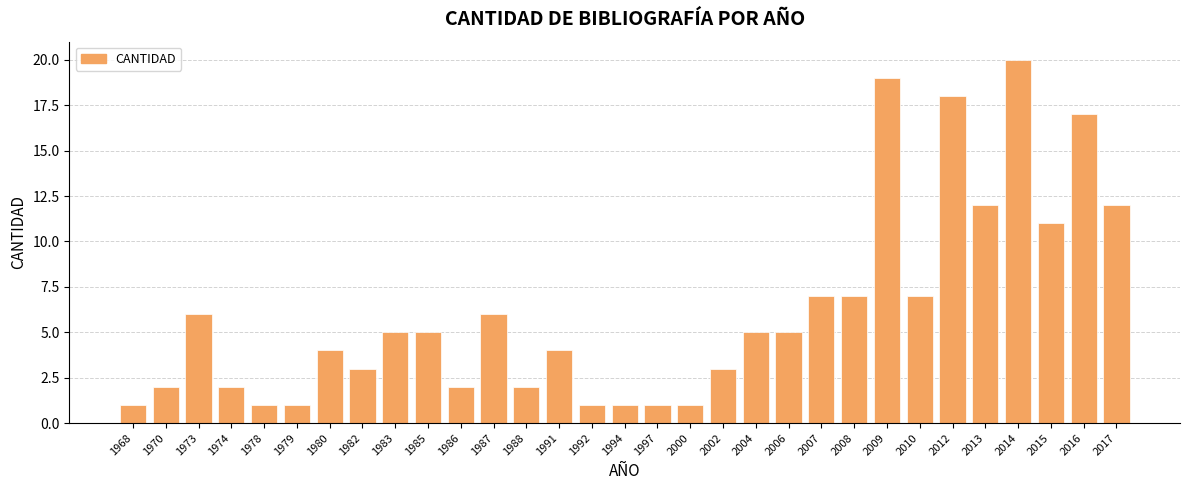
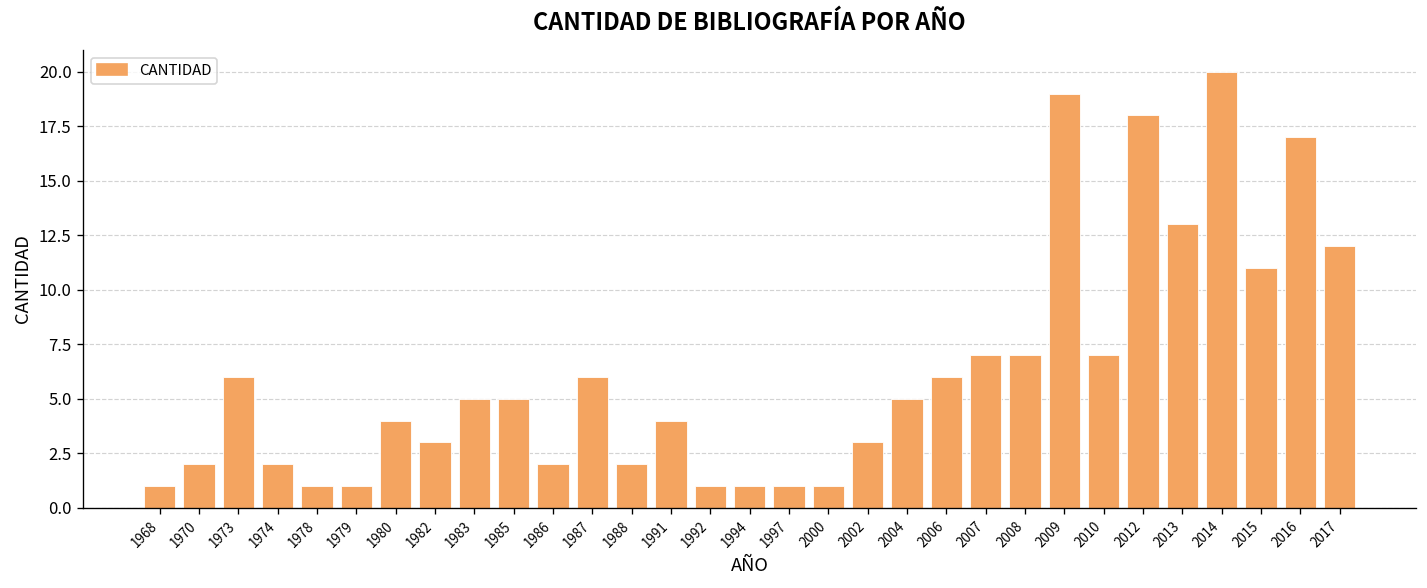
2006: 5 -> 6
2013: 12 -> 13
